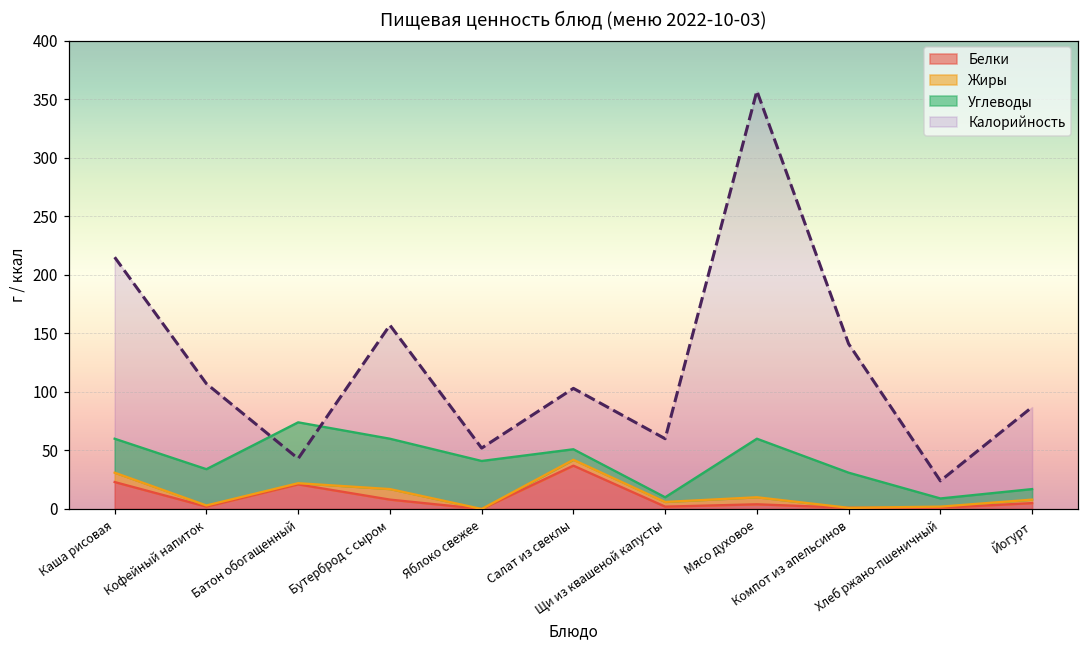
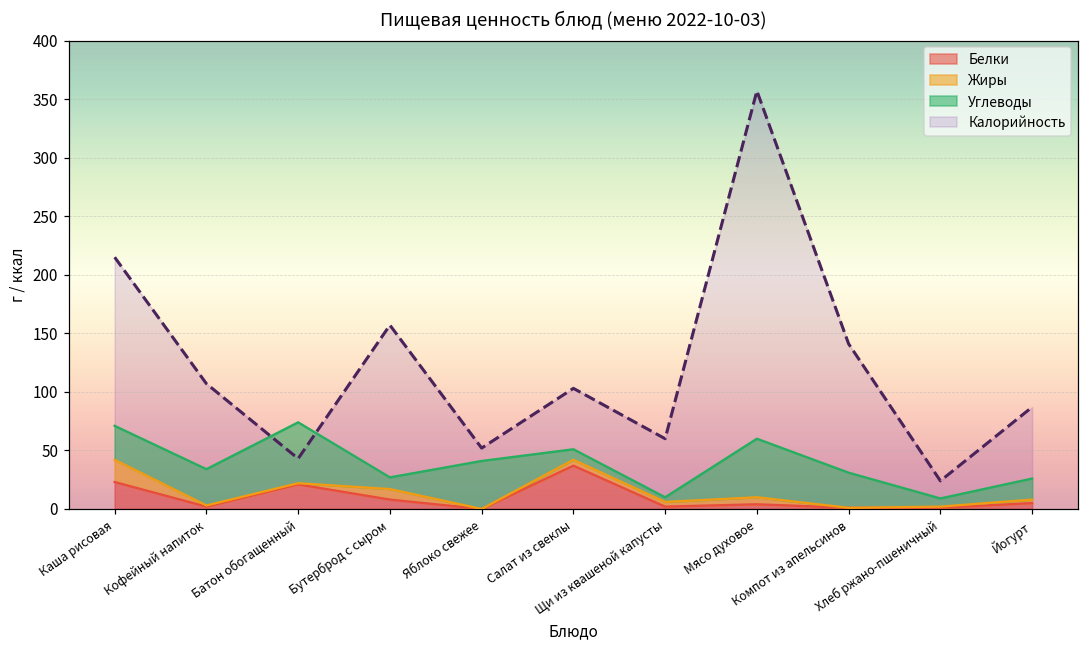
Жиры, Каша рисовая: 8 -> 19
Углеводы, Бутерброд с сыром: 43 -> 10
Углеводы, Йогурт: 9 -> 18
